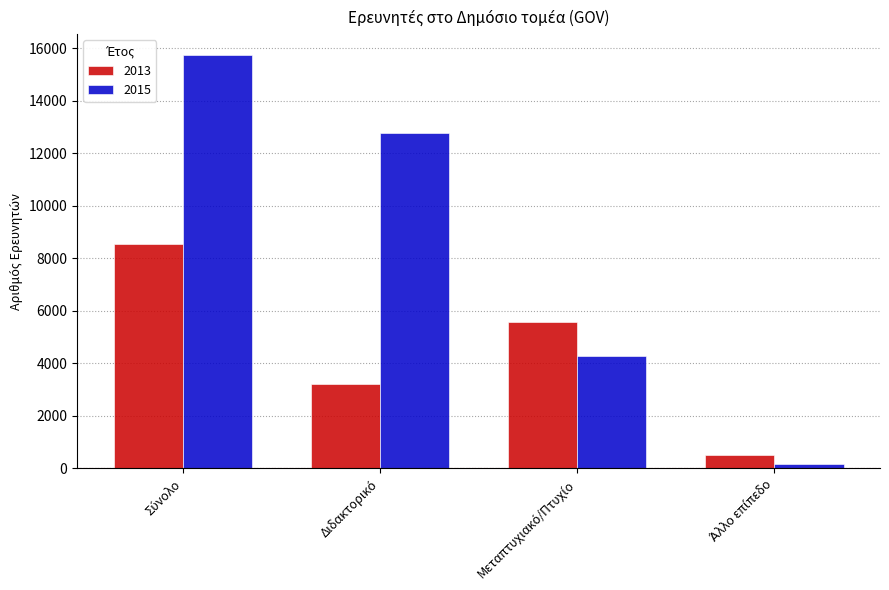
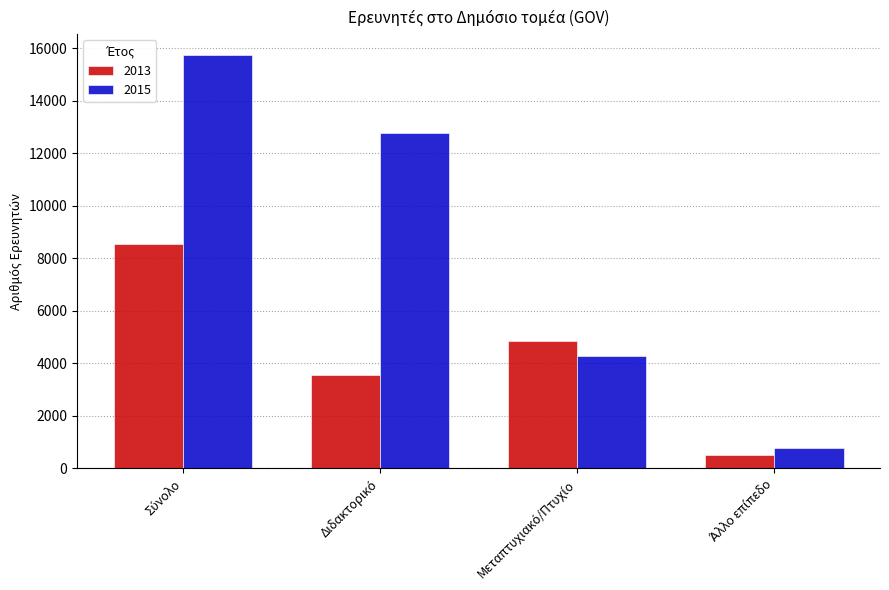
2013, Διδακτορικό: 3200 -> 3600
2013, Μεταπτυχιακό/Πτυχίο: 5600 -> 4800
2015, Άλλο επίπεδο: 200 -> 800
